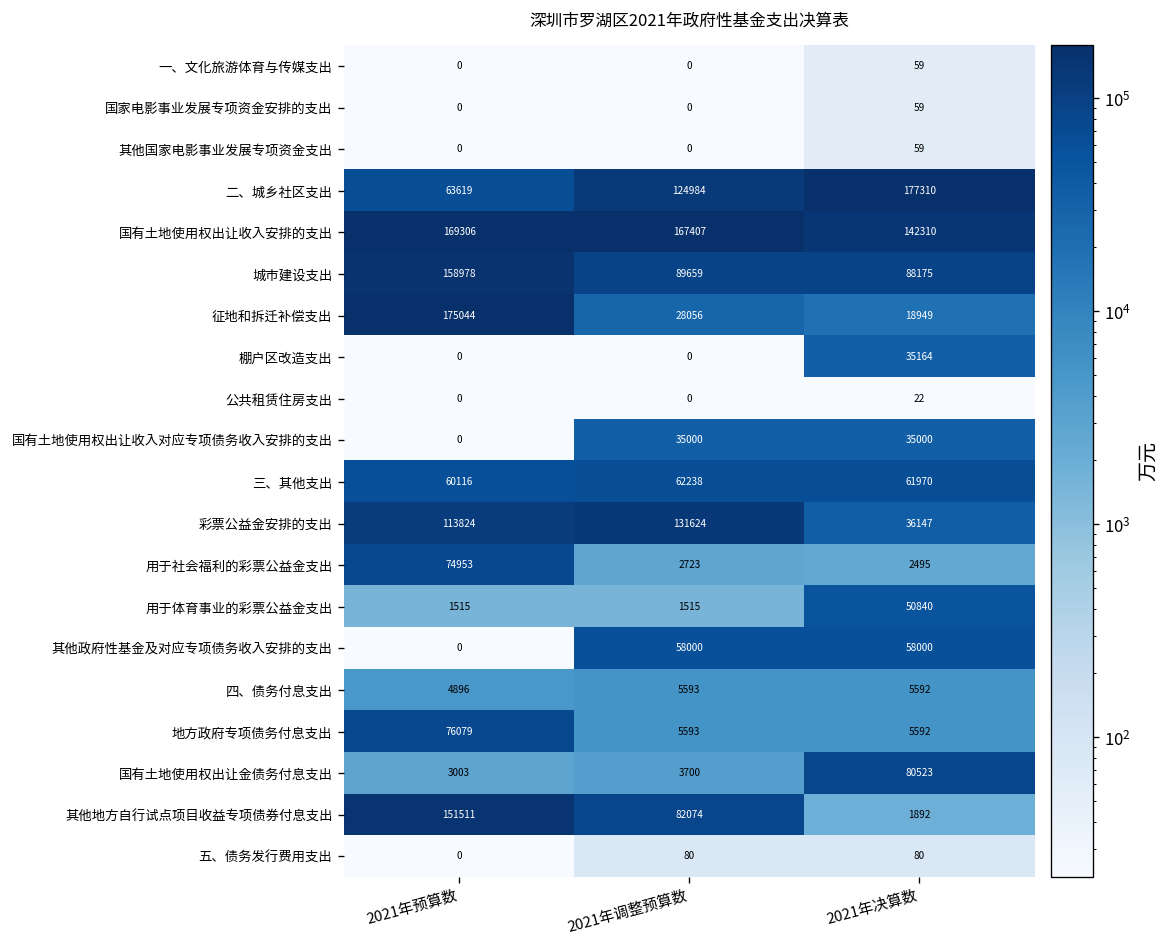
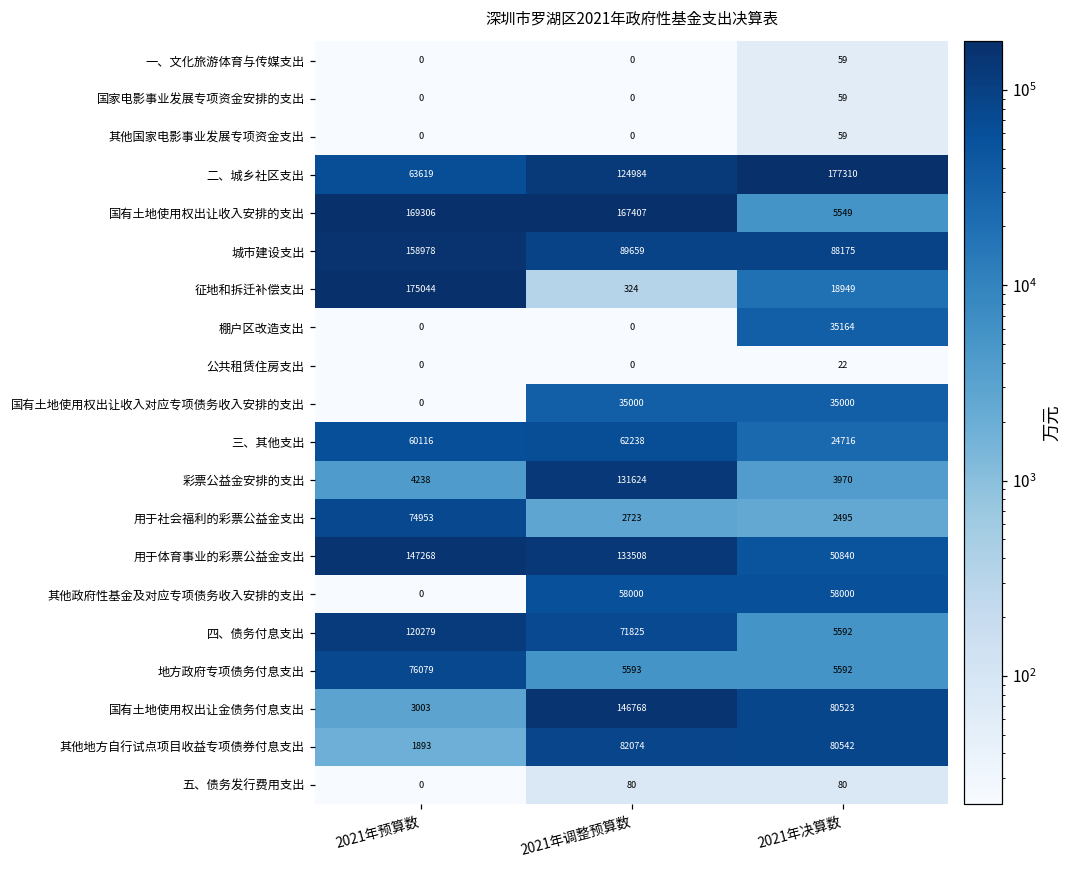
国有土地使用权出让收入安排的支出, 2021年决算数: 142310 -> 5549
征地和拆迁补偿支出, 2021年调整预算数: 28056 -> 324
三、其他支出, 2021年决算数: 61970 -> 24716
彩票公益金安排的支出, 2021年预算数: 113824 -> 4238
彩票公益金安排的支出, 2021年决算数: 36147 -> 3970
用于体育事业的彩票公益金支出, 2021年预算数: 1515 -> 147268
用于体育事业的彩票公益金支出, 2021年调整预算数: 1515 -> 133508
四、债务付息支出, 2021年预算数: 4896 -> 120279
四、债务付息支出, 2021年调整预算数: 5593 -> 71825
国有土地使用权出让金债务付息支出, 2021年调整预算数: 3700 -> 146768
其他地方自行试点项目收益专项债券付息支出, 2021年预算数: 151511 -> 1893
其他地方自行试点项目收益专项债券付息支出, 2021年决算数: 1892 -> 80542
